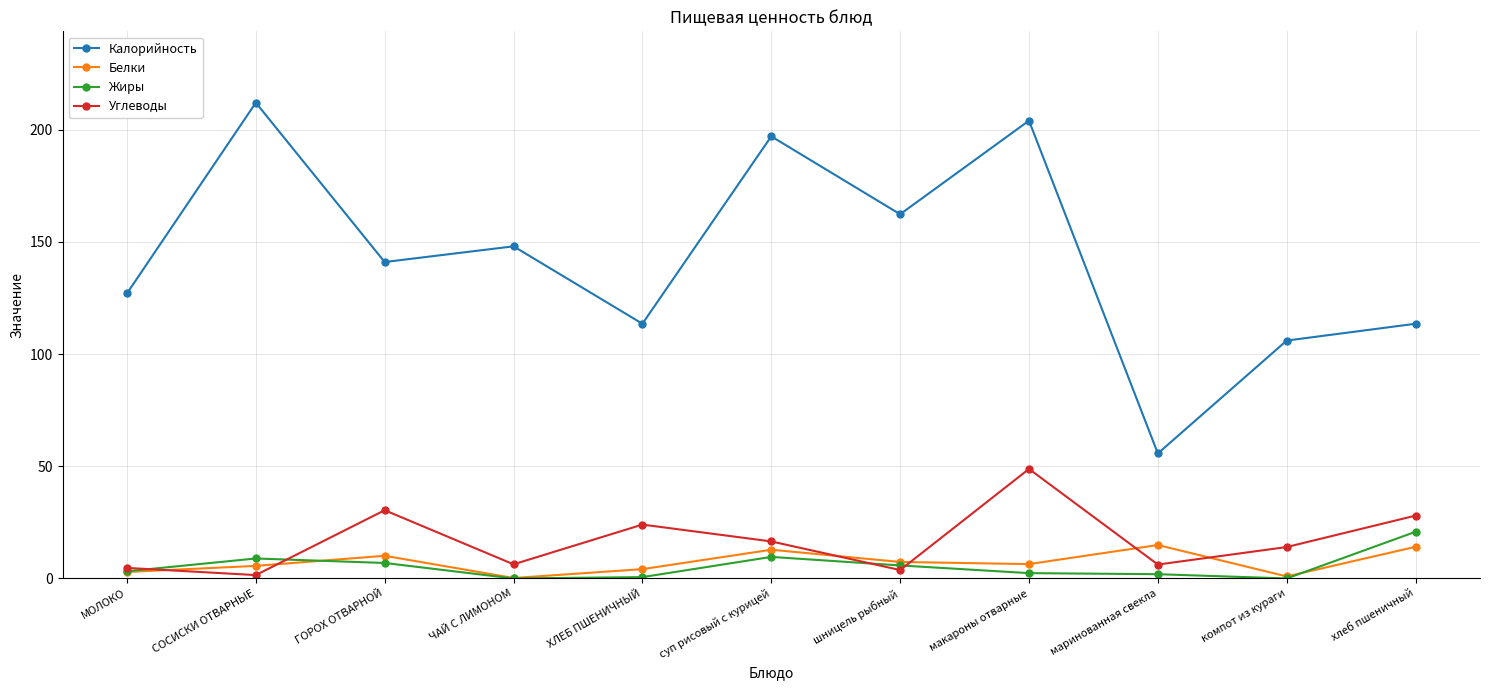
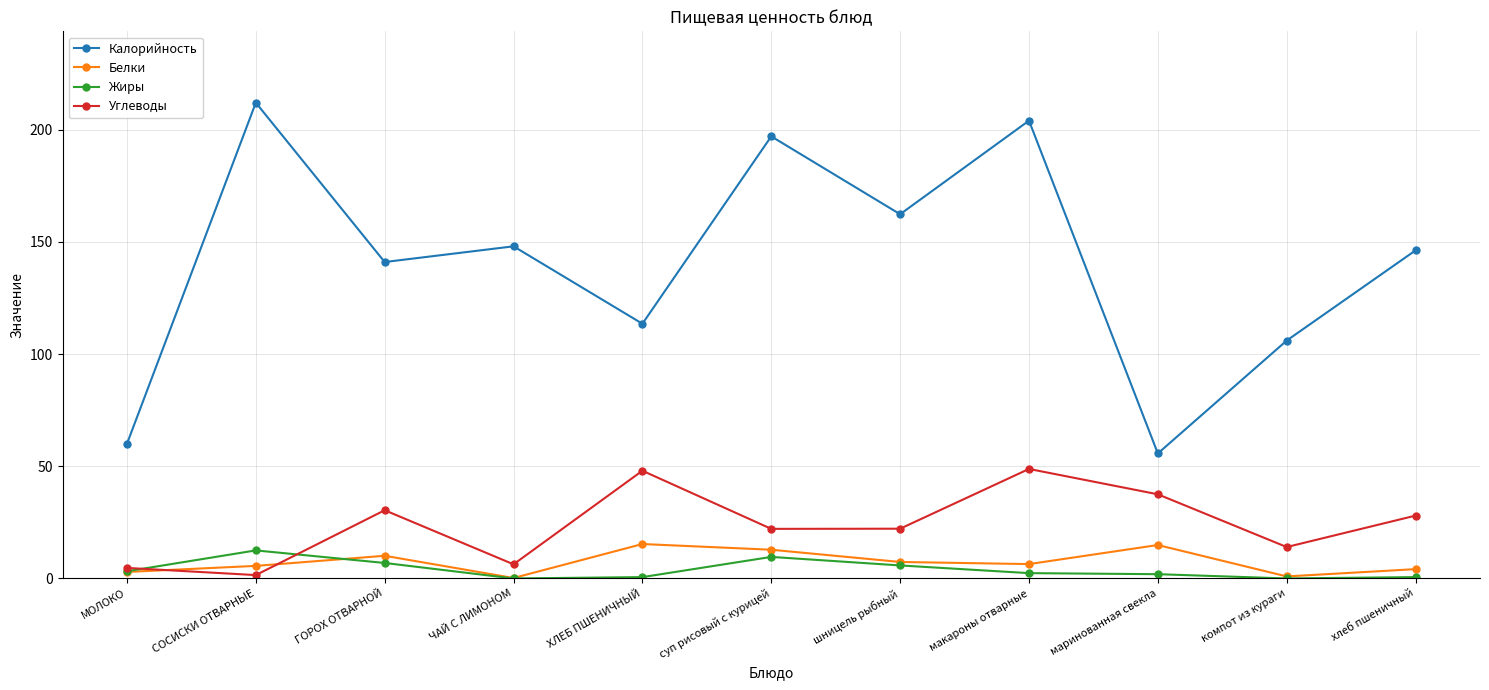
Калорийность, МОЛОКО: 127 -> 60
Жиры, СОСИСКИ ОТВАРНЫЕ: 9 -> 13
Белки, ХЛЕБ ПШЕНИЧНЫЙ: 4 -> 15
Углеводы, ХЛЕБ ПШЕНИЧНЫЙ: 24 -> 48
Углеводы, суп рисовый с курицей: 17 -> 22
Углеводы, шницель рыбный: 4 -> 22
Углеводы, маринованная свекла: 6 -> 38
Калорийность, хлеб пшеничный: 114 -> 146
Белки, хлеб пшеничный: 14 -> 4
Жиры, хлеб пшеничный: 21 -> 1
